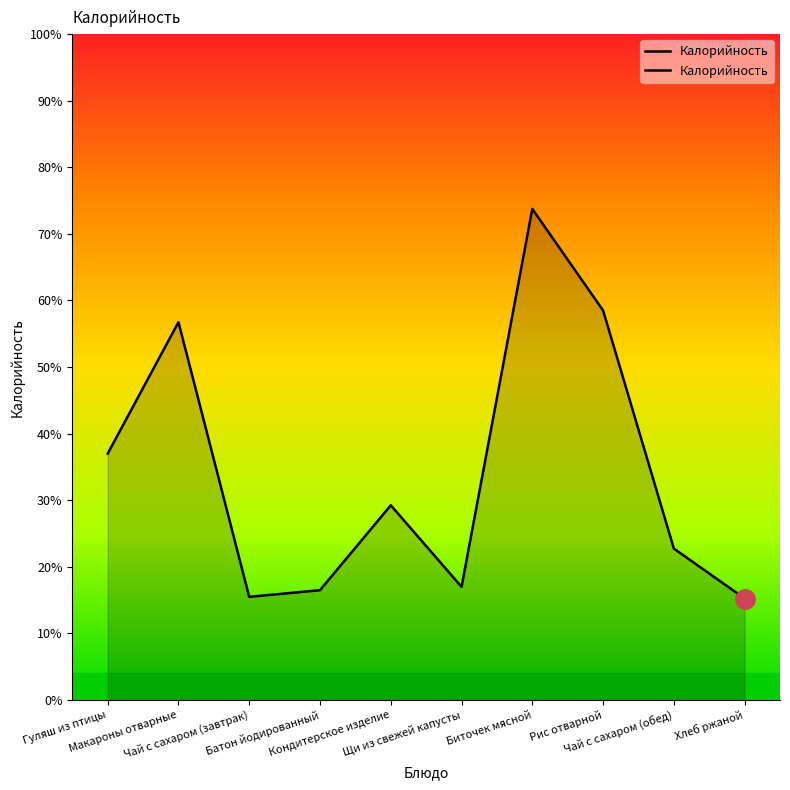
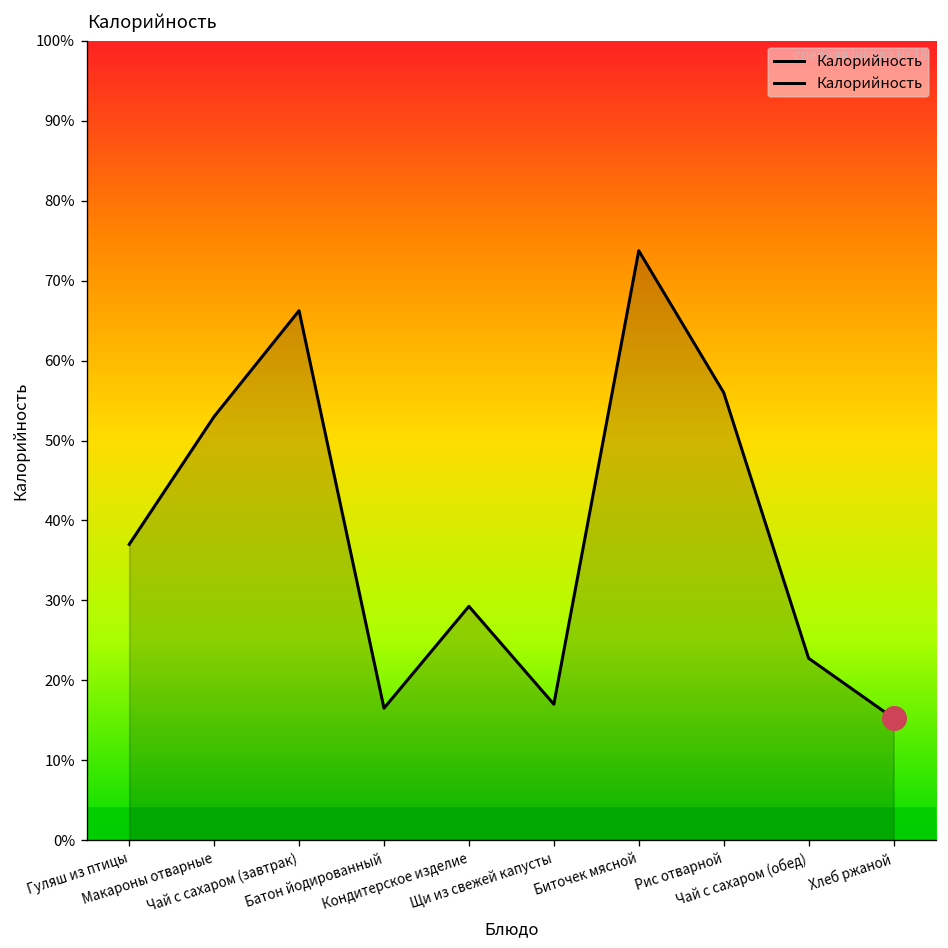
Калорийность, Макароны отварные: 57% -> 53%
Калорийность, Чай с сахаром (завтрак): 16% -> 66%
Калорийность, Рис отварной: 59% -> 56%
